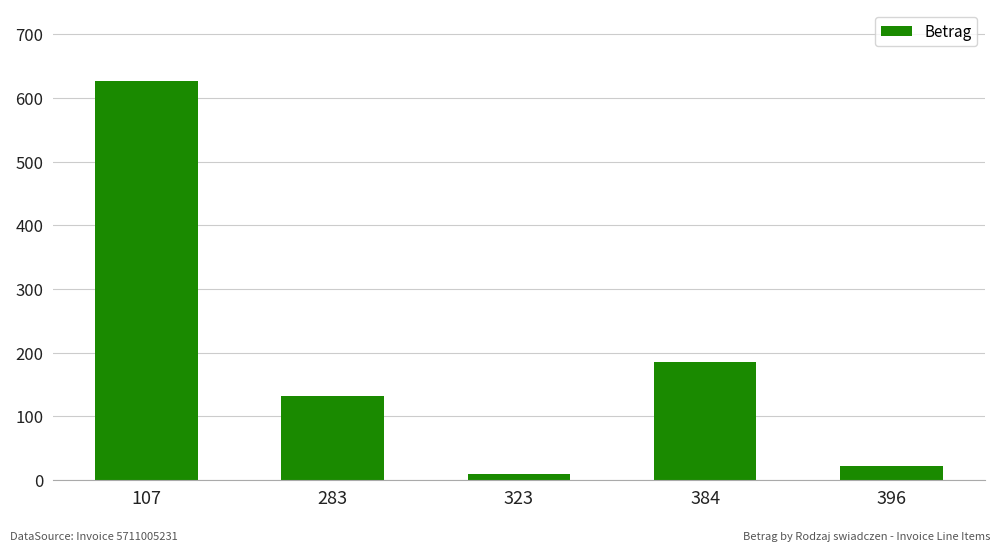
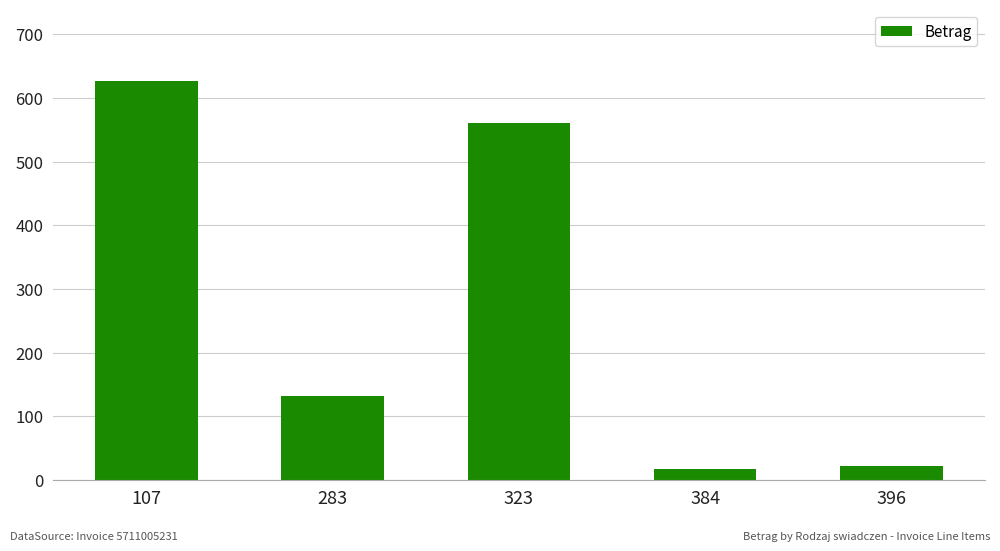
323: 10 -> 560
384: 180 -> 20
